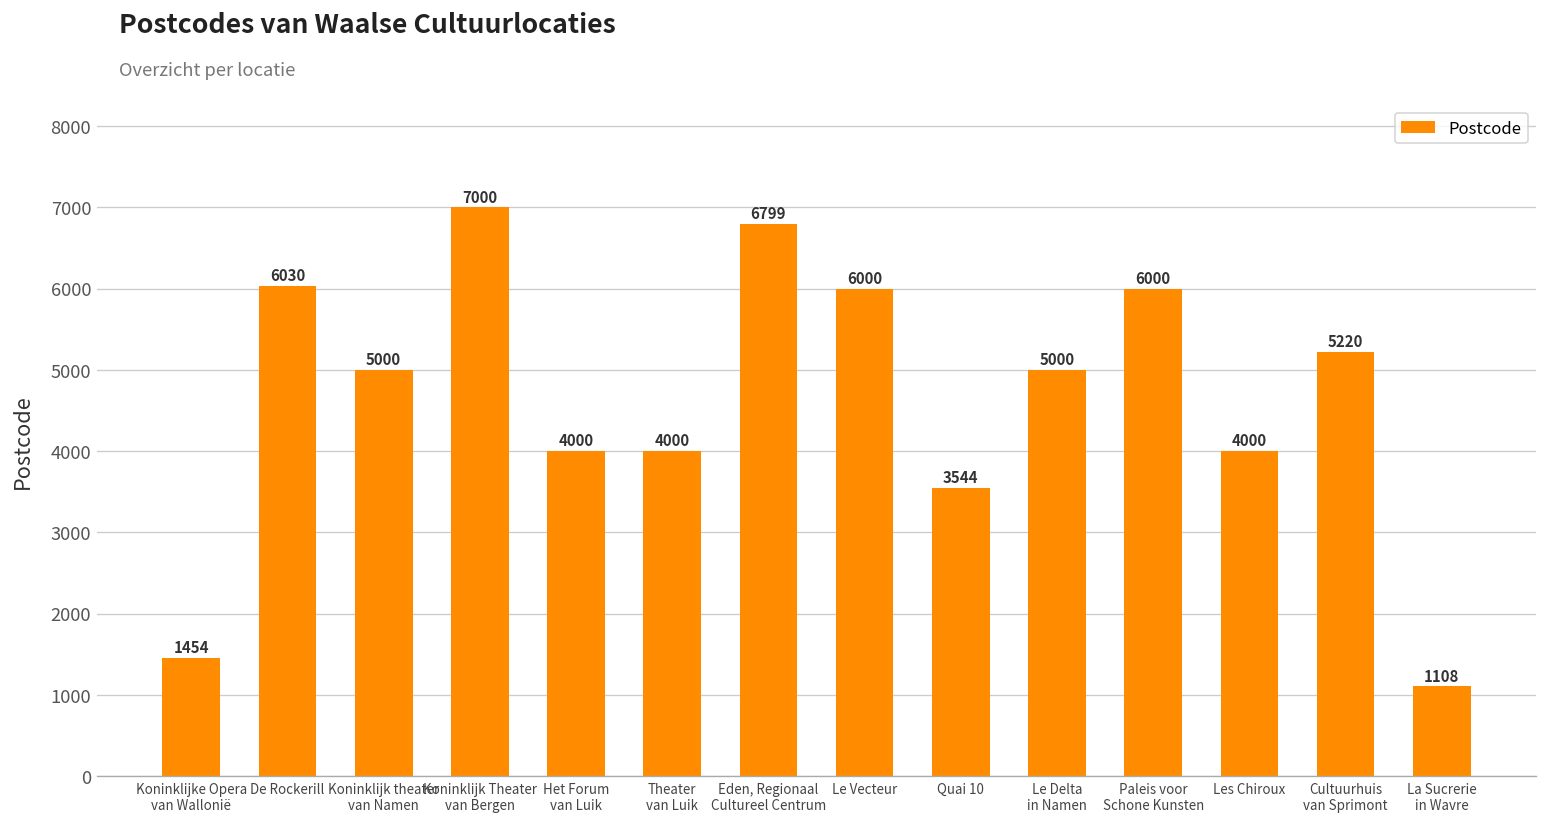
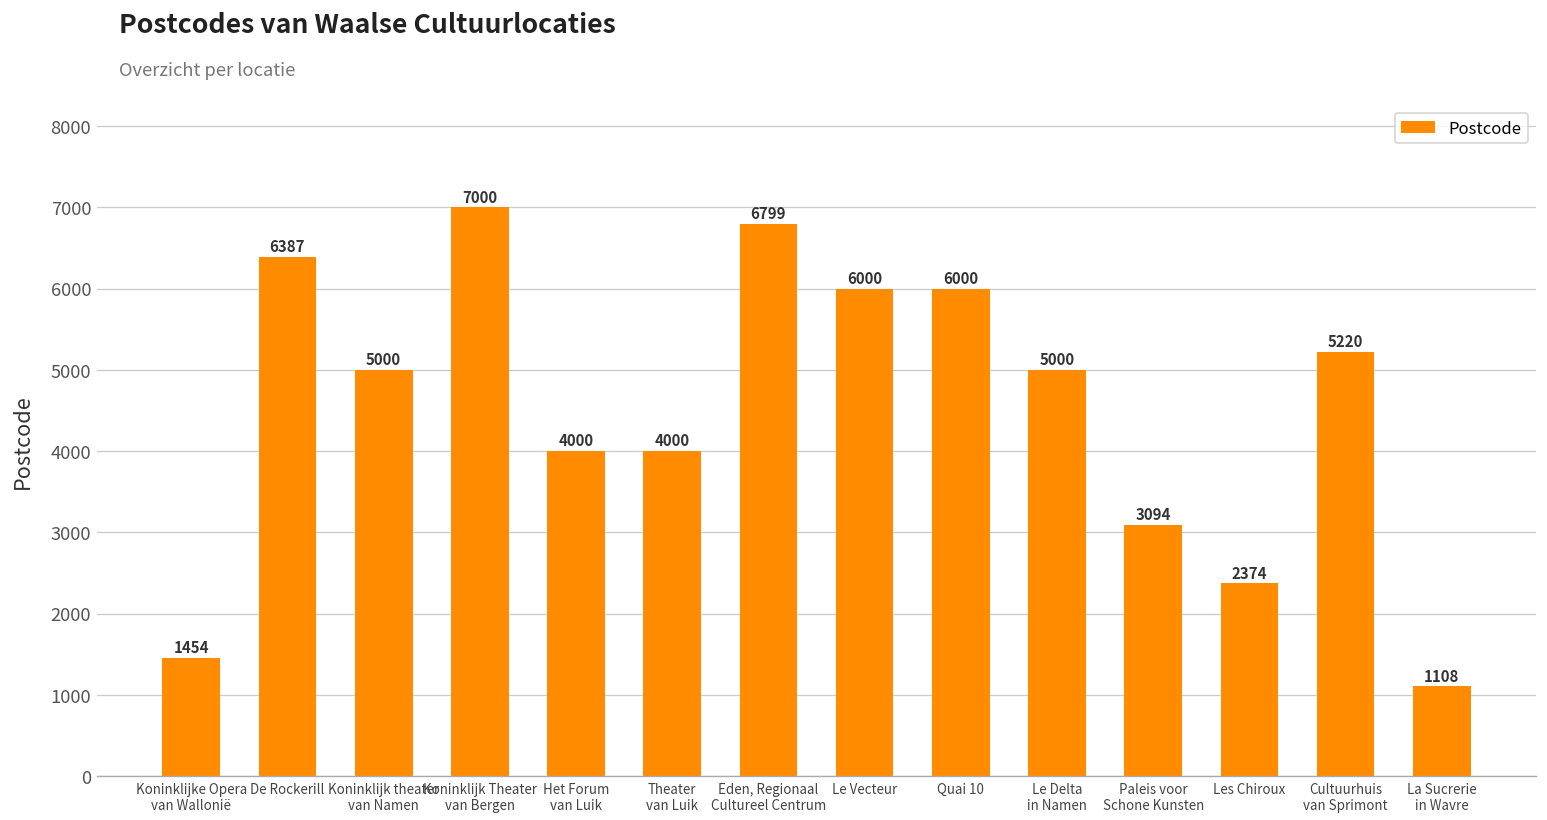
De Rockerill: 6030 -> 6387
Quai 10: 3544 -> 6000
Paleis voor Schone Kunsten: 6000 -> 3094
Les Chiroux: 4000 -> 2374
